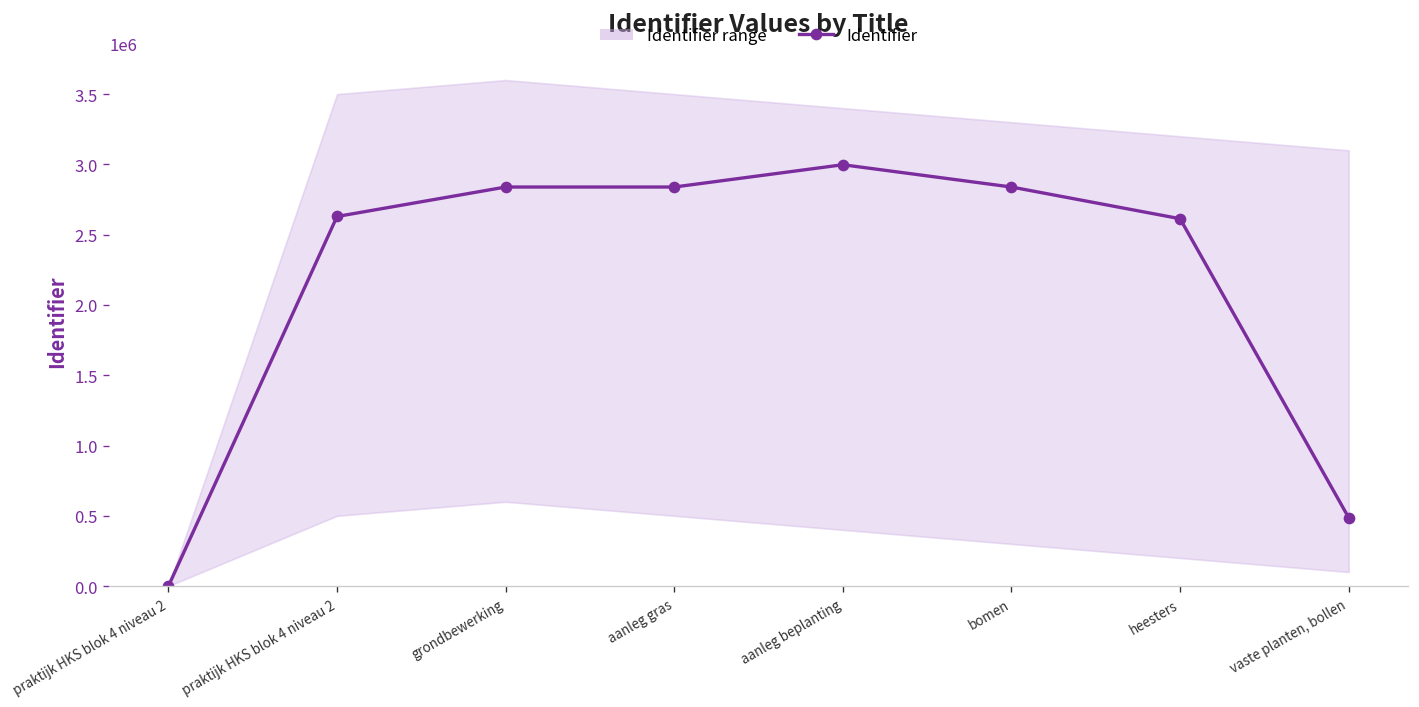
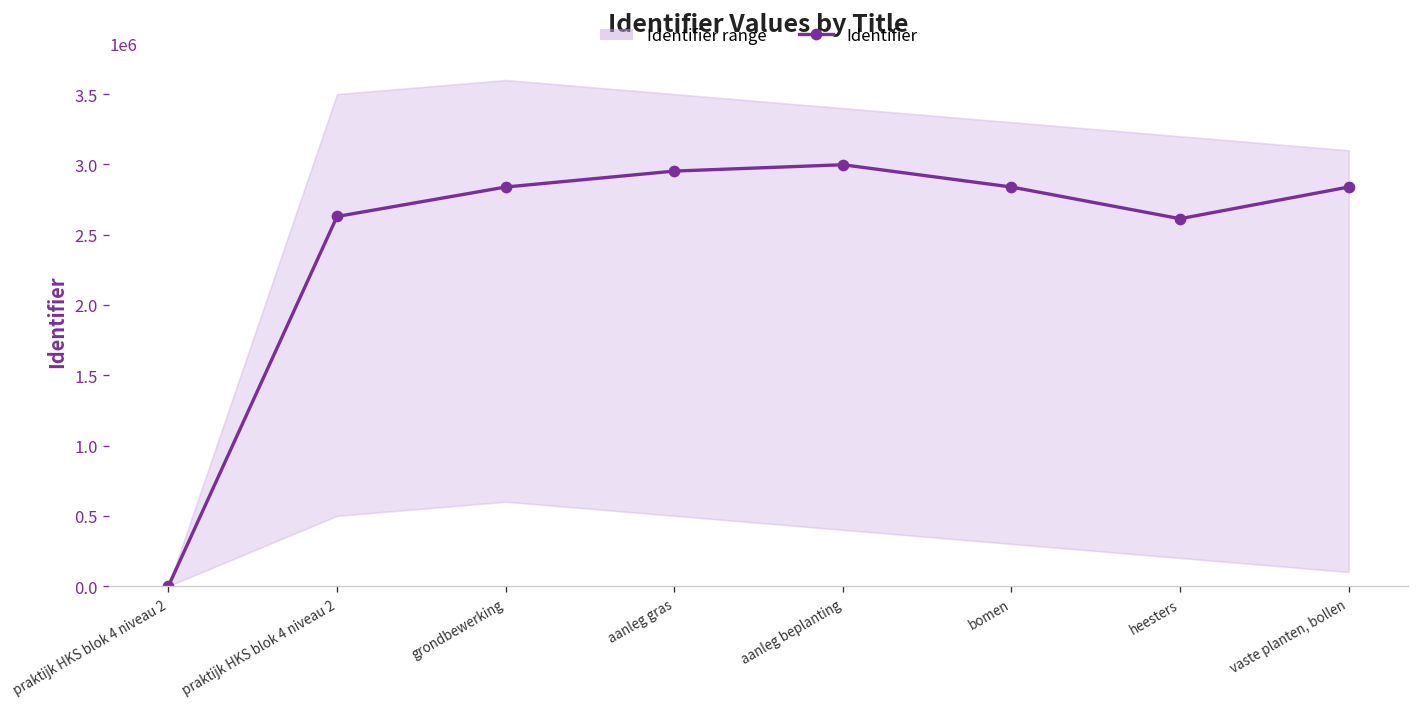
Identifier, aanleg gras: 2840000 -> 2950000
Identifier, vaste planten, bollen: 490000 -> 2840000
